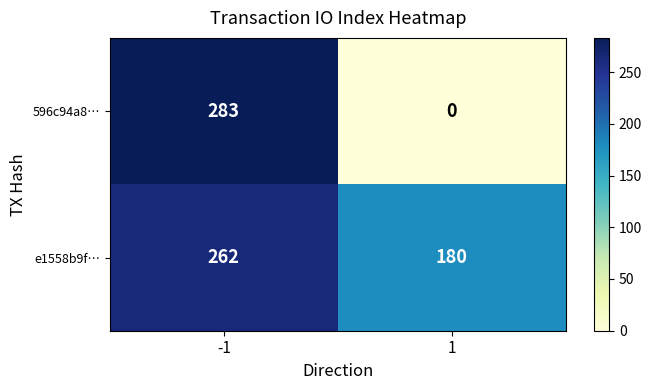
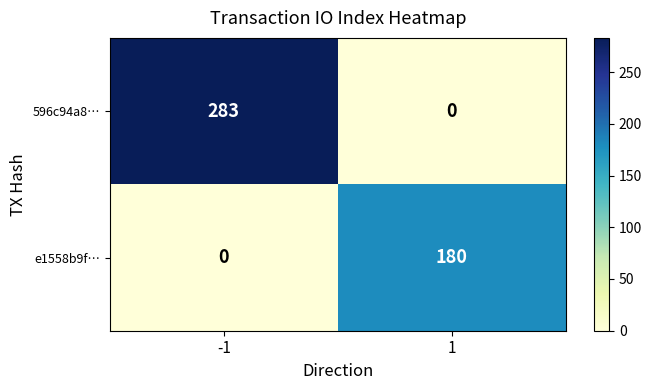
e1558b9f…, -1: 262 -> 0
